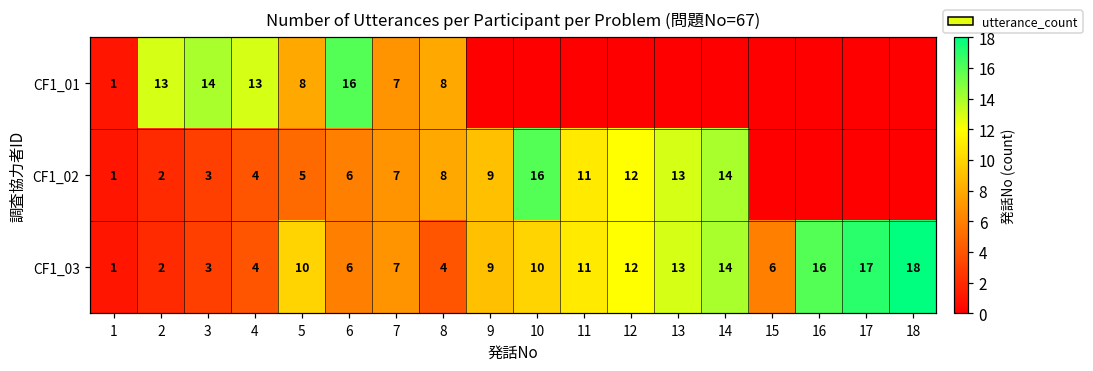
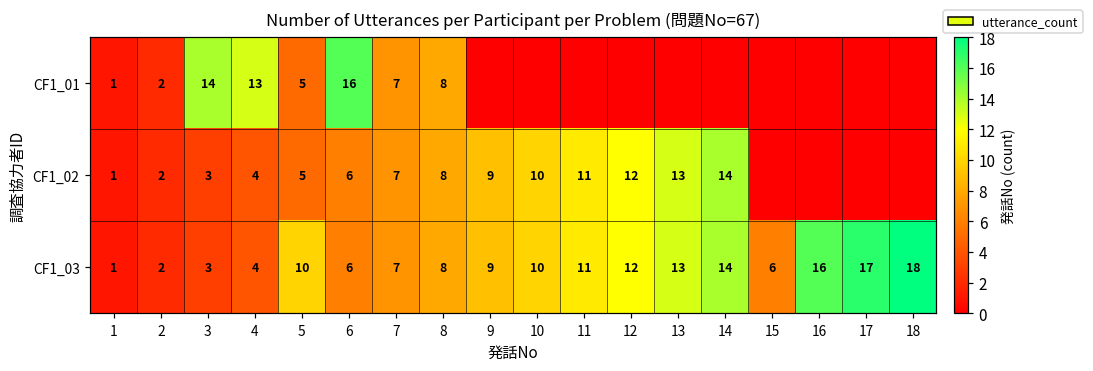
CF1_01, 2: 13 -> 2
CF1_01, 5: 8 -> 5
CF1_02, 10: 16 -> 10
CF1_03, 8: 4 -> 8
